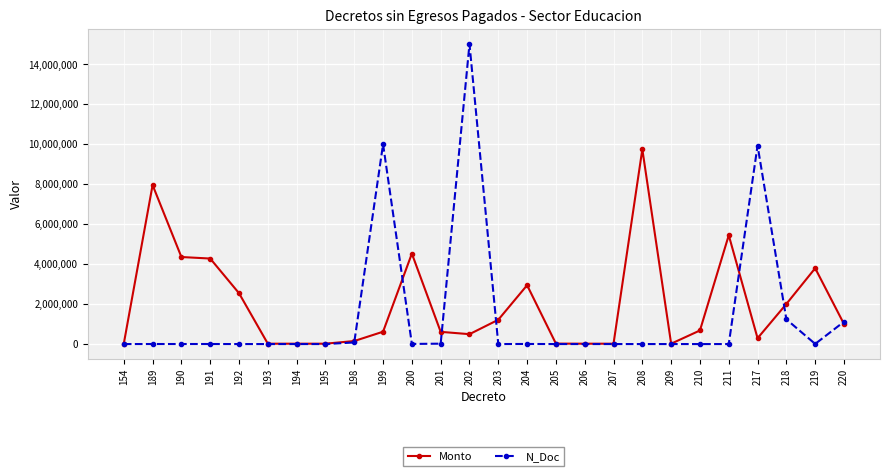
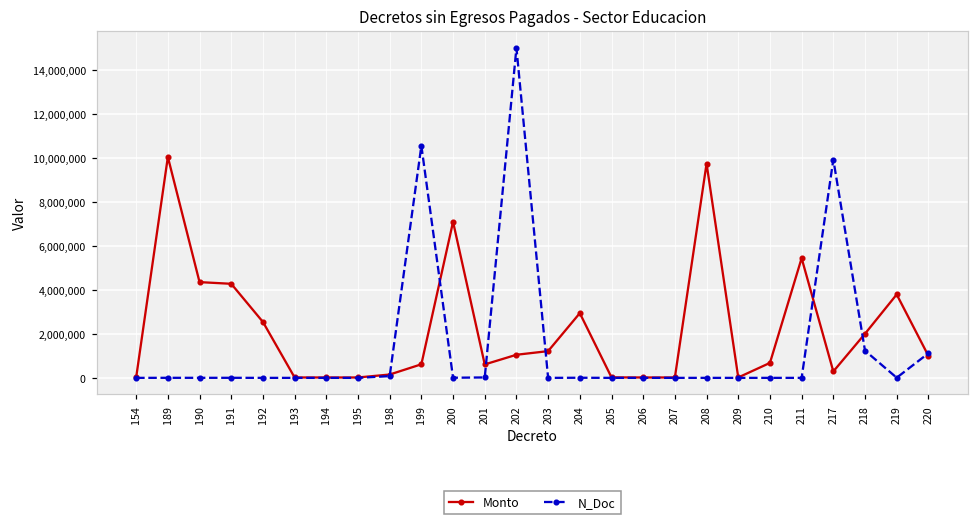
Monto, 189: 8,000,000 -> 10,000,000
N_Doc, 199: 10,000,000 -> 10,600,000
Monto, 200: 4,500,000 -> 7,100,000
Monto, 202: 500,000 -> 1,100,000
